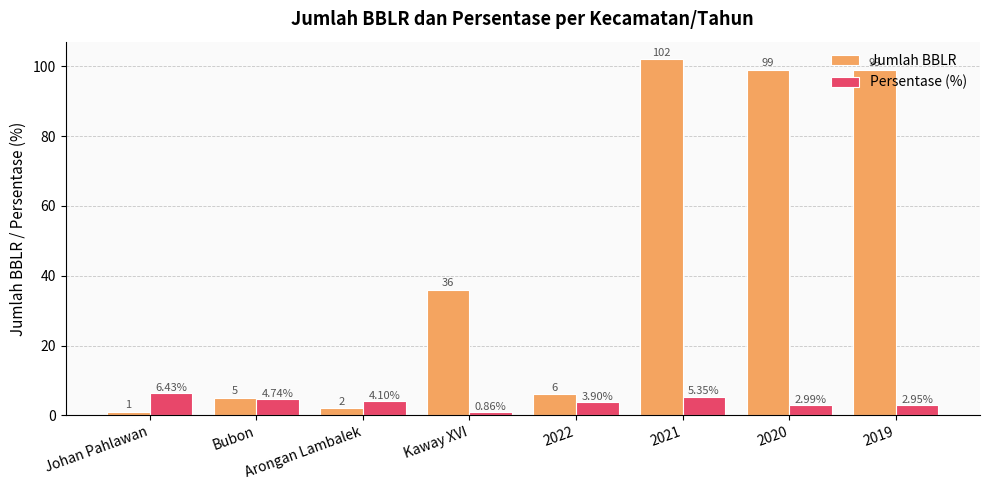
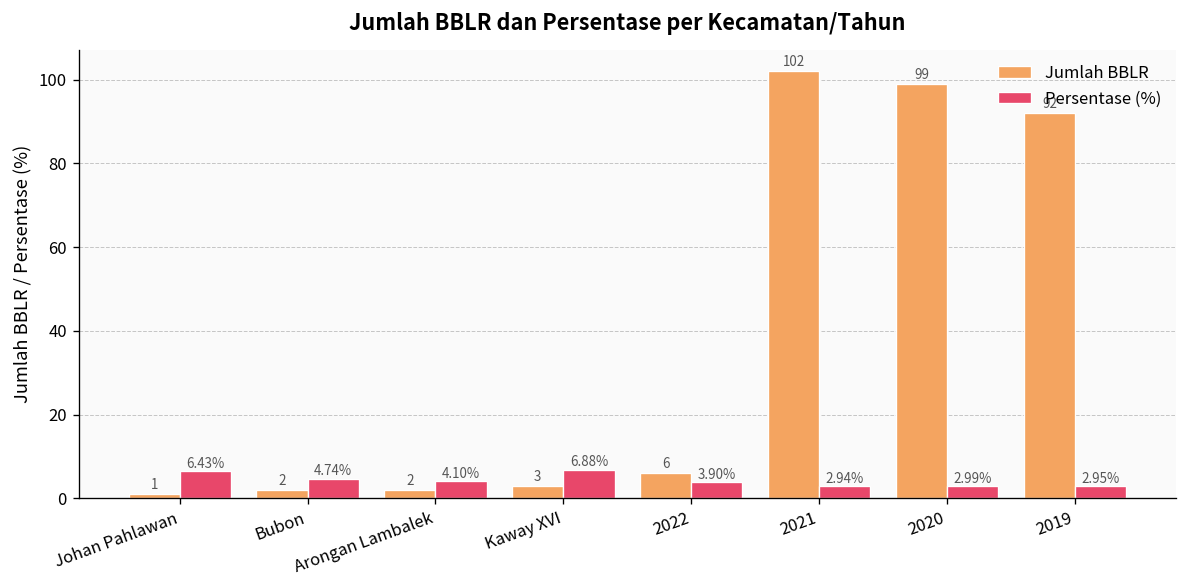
Jumlah BBLR, Bubon: 5 -> 2
Jumlah BBLR, Kaway XVI: 36 -> 3
Persentase (%), Kaway XVI: 0.86% -> 6.88%
Persentase (%), 2021: 5.35% -> 2.94%
Jumlah BBLR, 2019: 99 -> 92
